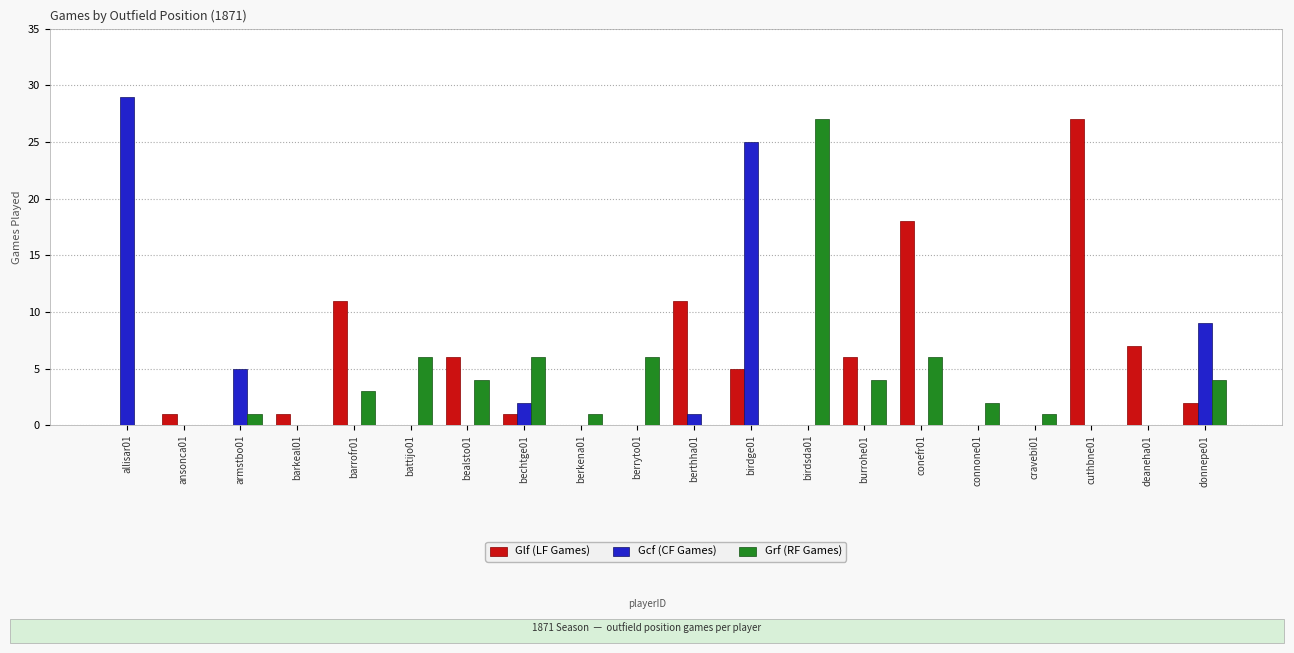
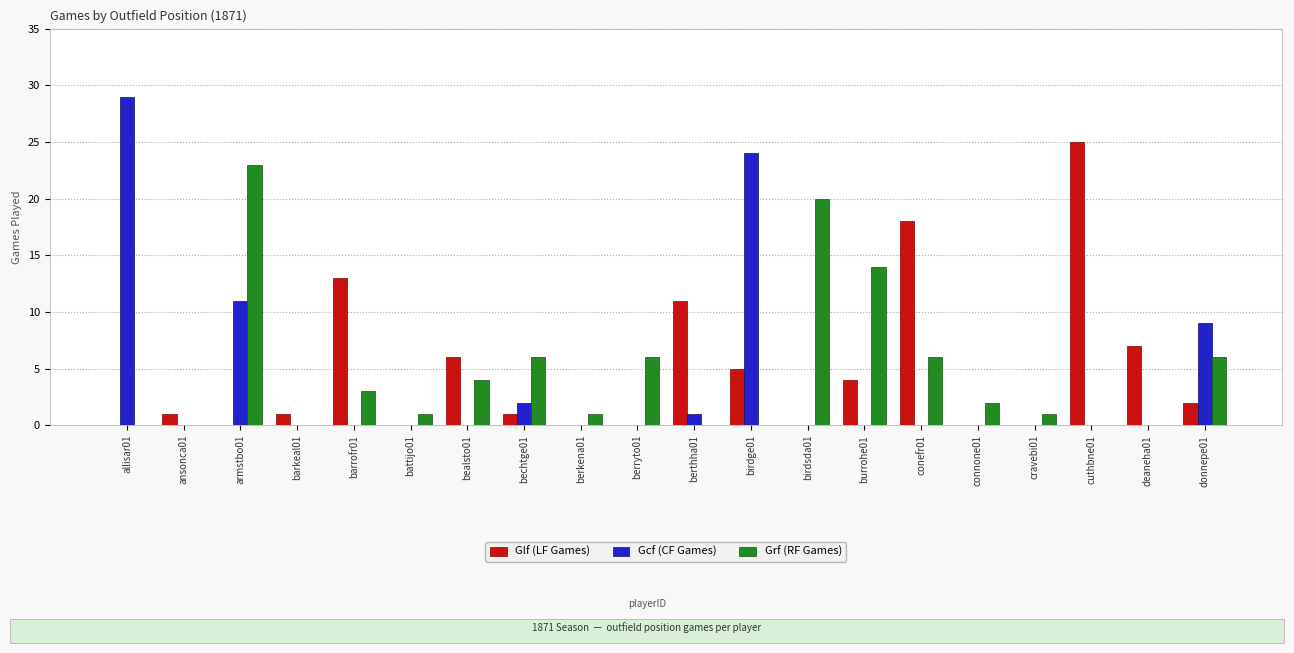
Gcf (CF Games), armstbo01: 5 -> 11
Grf (RF Games), armstbo01: 1 -> 23
Glf (LF Games), barrofr01: 11 -> 13
Grf (RF Games), battijo01: 6 -> 1
Gcf (CF Games), birdge01: 25 -> 24
Grf (RF Games), birdsda01: 27 -> 20
Glf (LF Games), burrohe01: 6 -> 4
Grf (RF Games), burrohe01: 4 -> 14
Glf (LF Games), cuthbne01: 27 -> 25
Grf (RF Games), donnepe01: 4 -> 6
